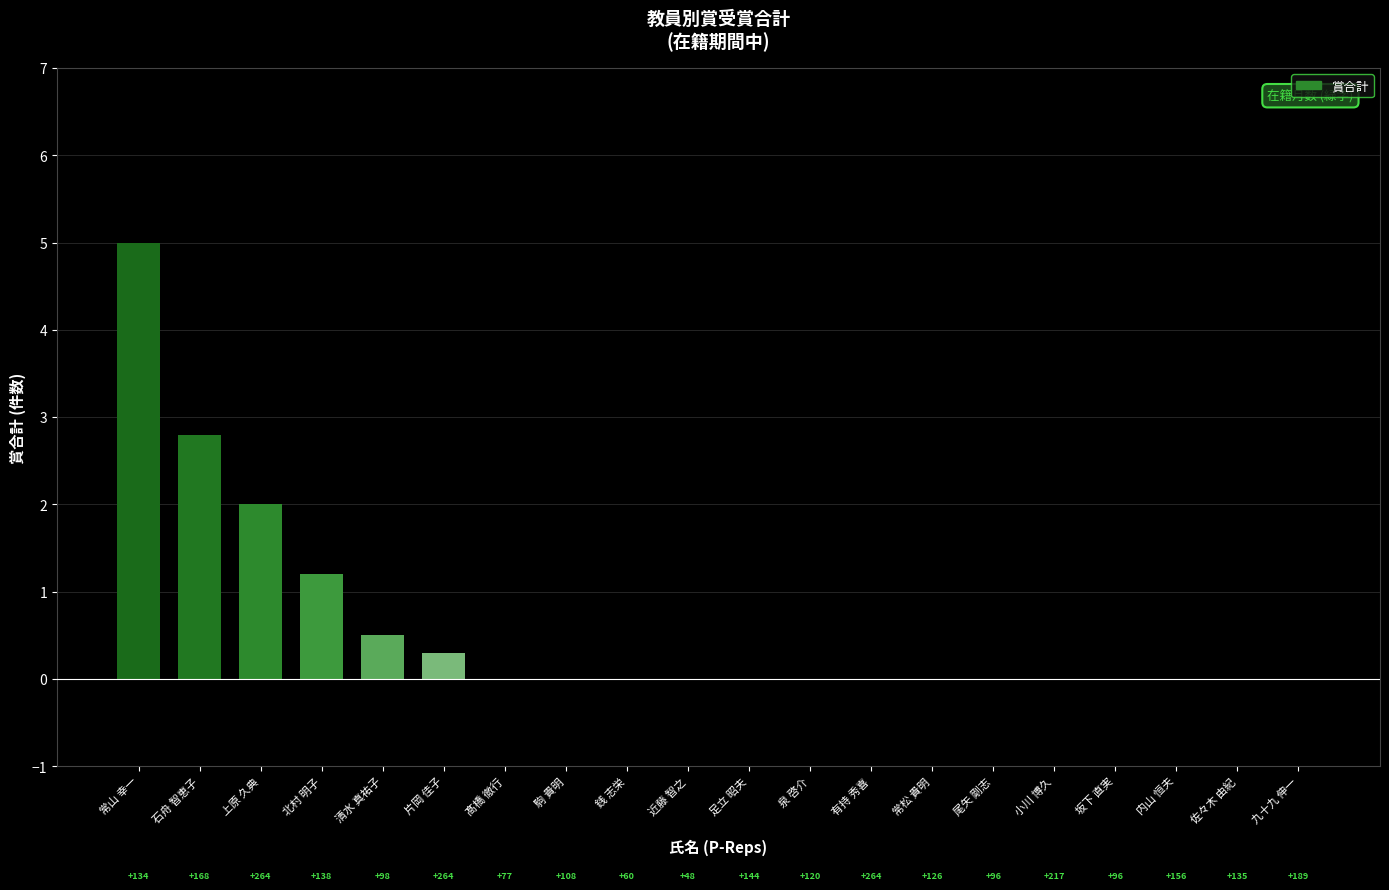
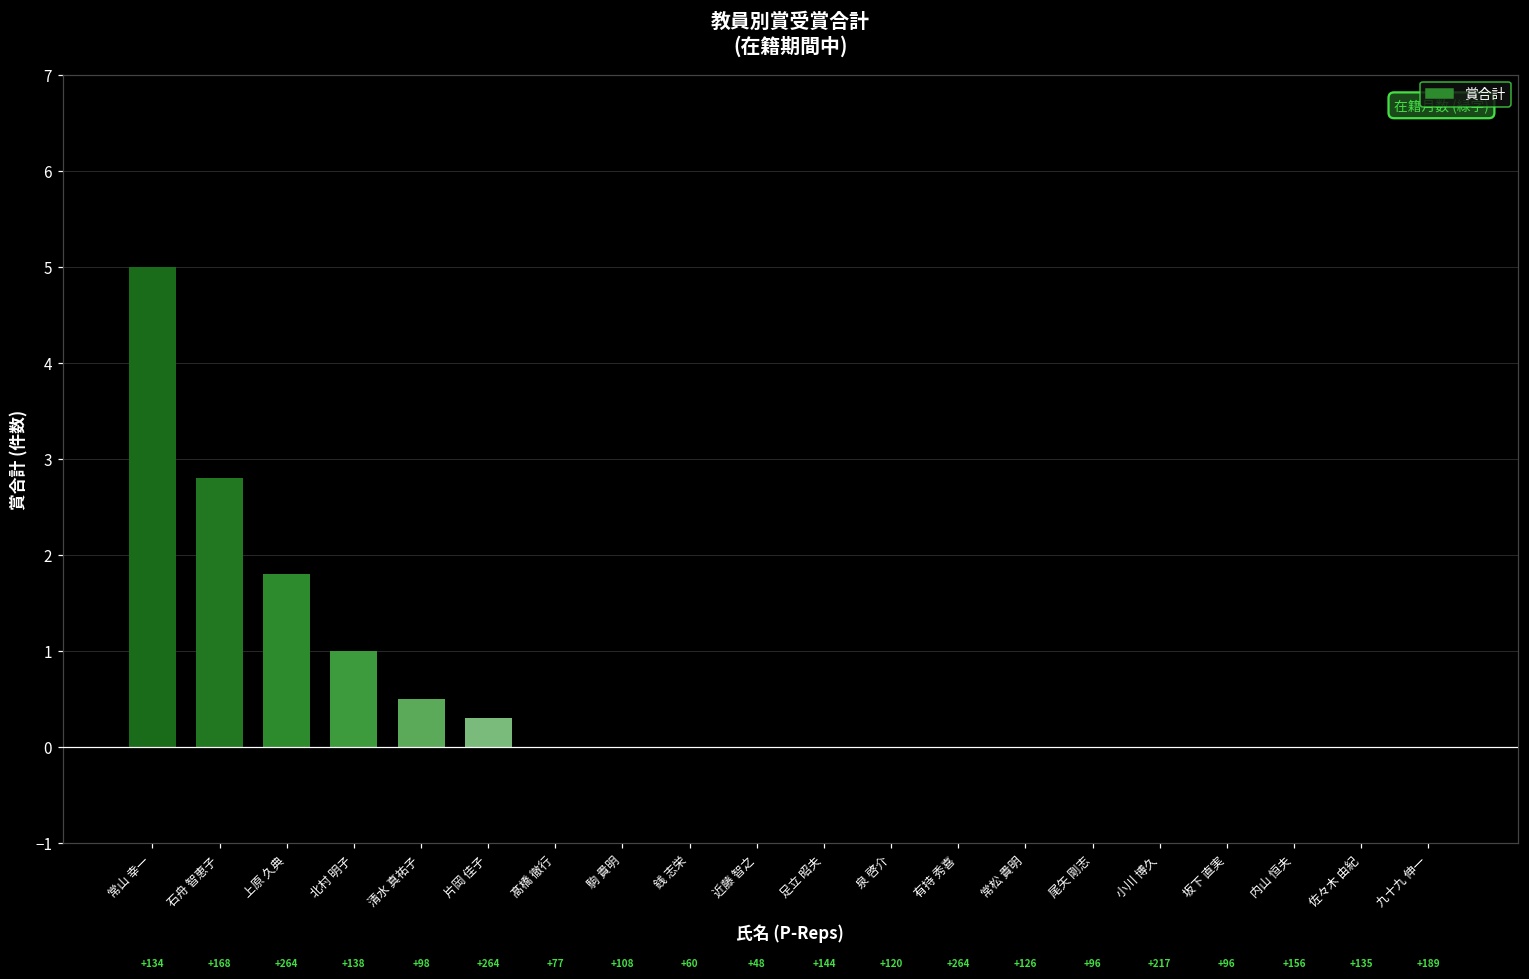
上原 久典: 2.0 -> 1.8
北村 明子: 1.2 -> 1.0
